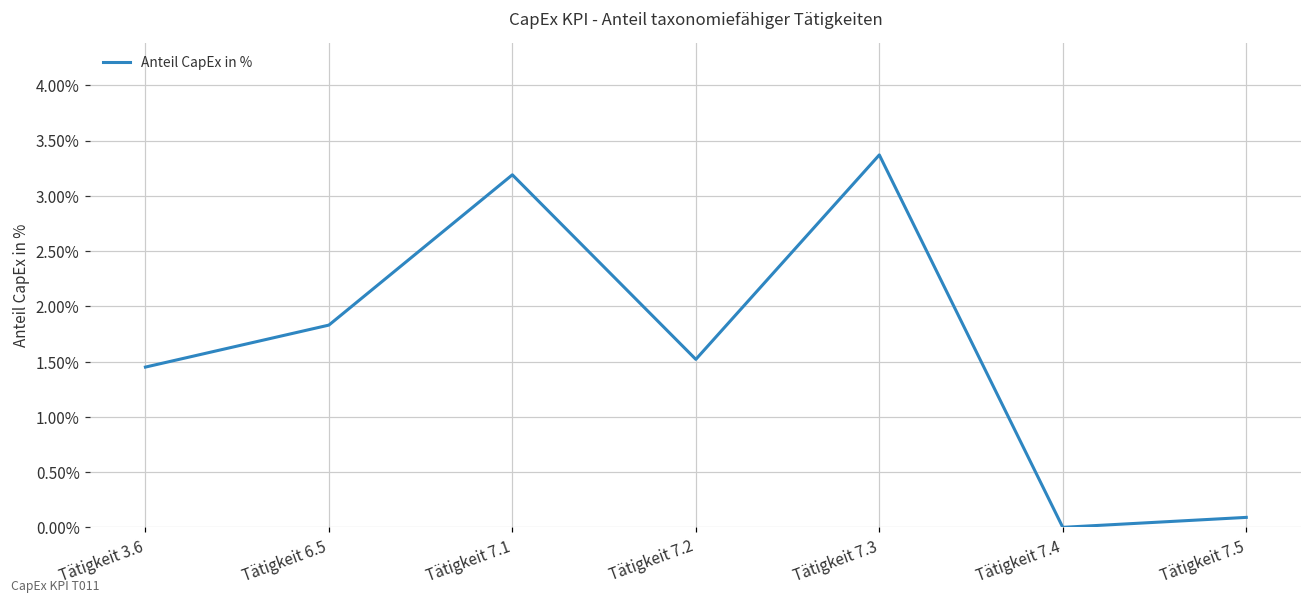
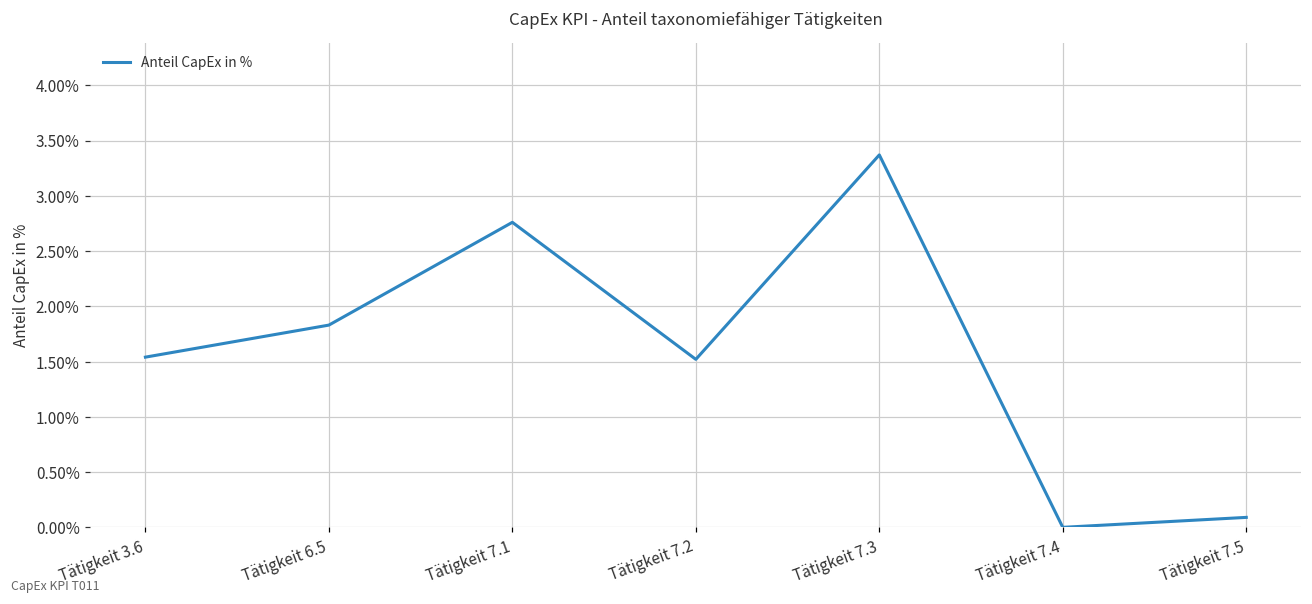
Tätigkeit 3.6: 1.45% -> 1.54%
Tätigkeit 7.1: 3.19% -> 2.76%
